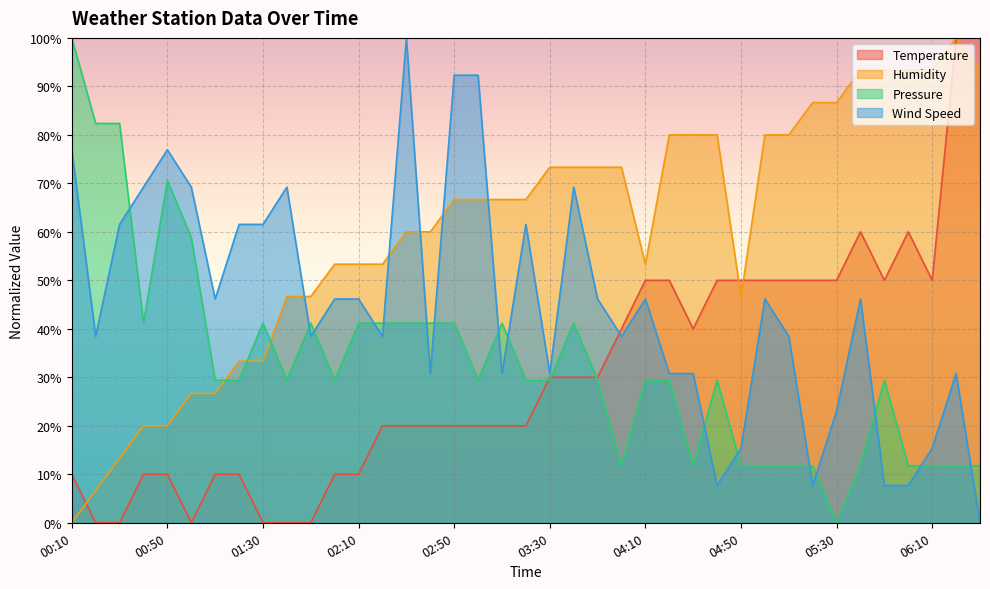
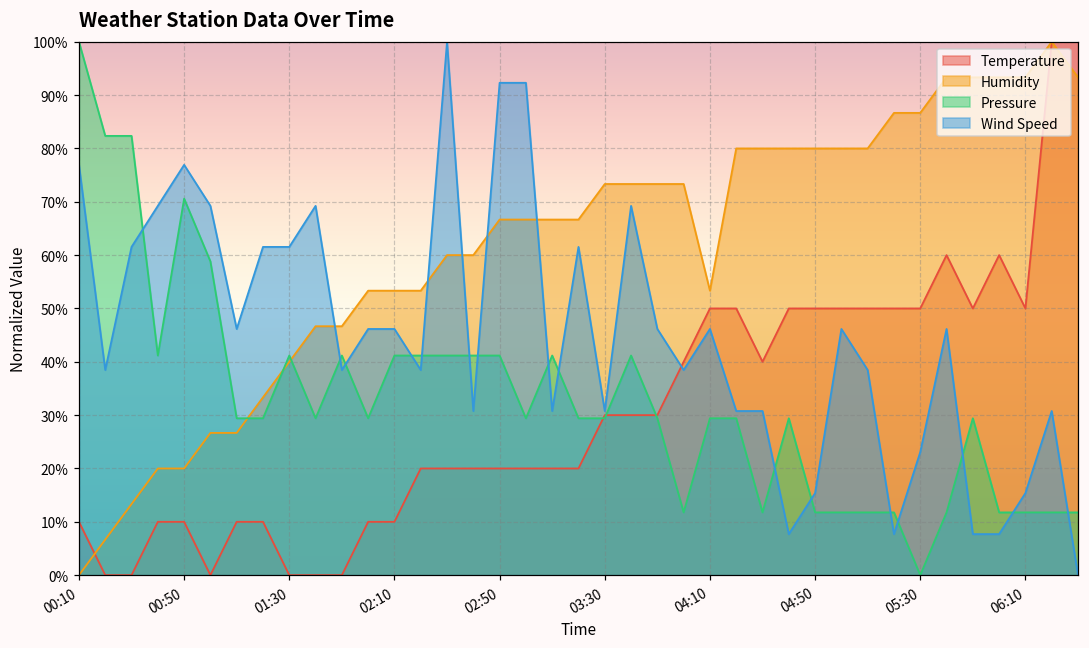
Humidity, 01:30: 33% -> 40%
Humidity, 04:50: 47% -> 80%
